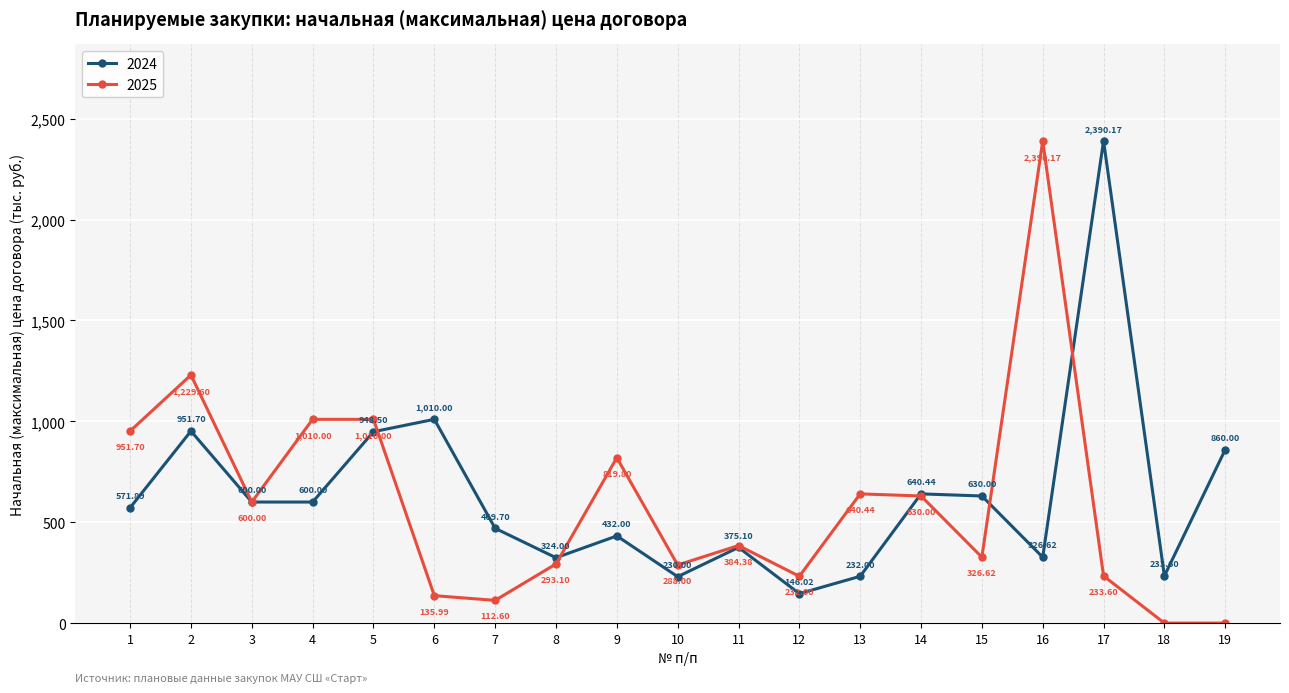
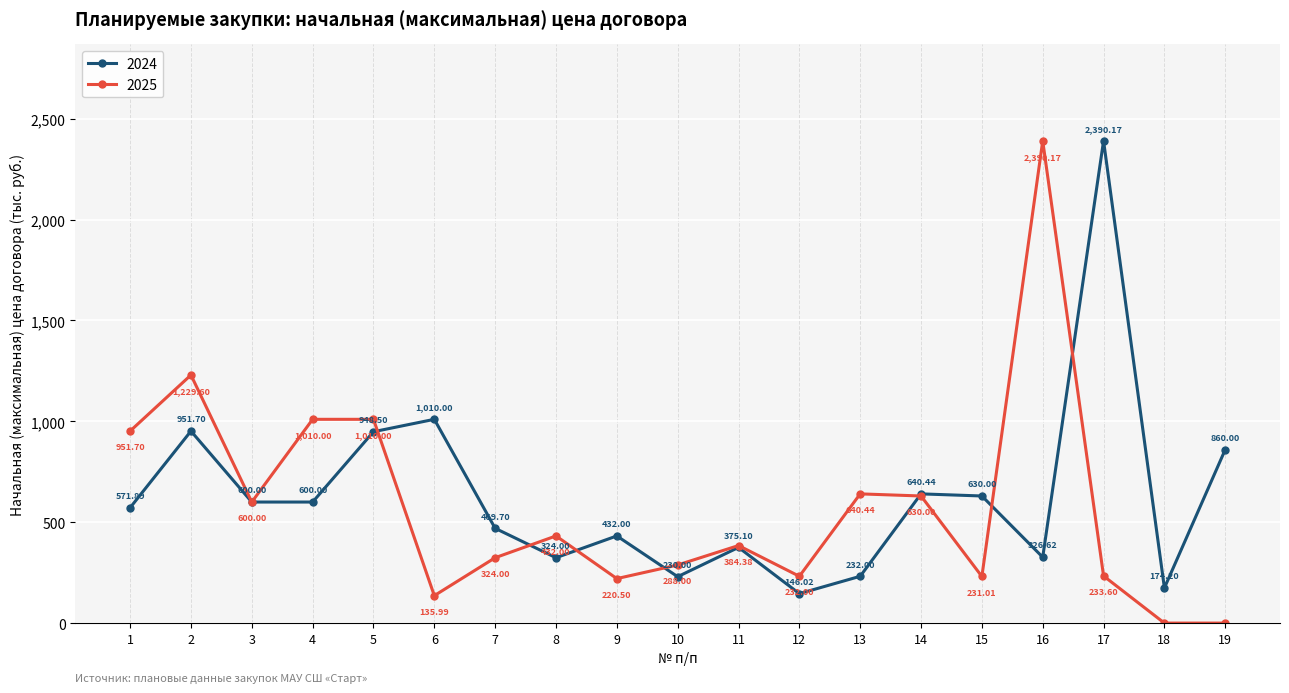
2025, 7: 112.60 -> 324.00
2025, 8: 293.10 -> 432.00
2025, 9: 819.80 -> 220.50
2025, 15: 326.62 -> 231.01
2024, 18: 233.60 -> 174.20
